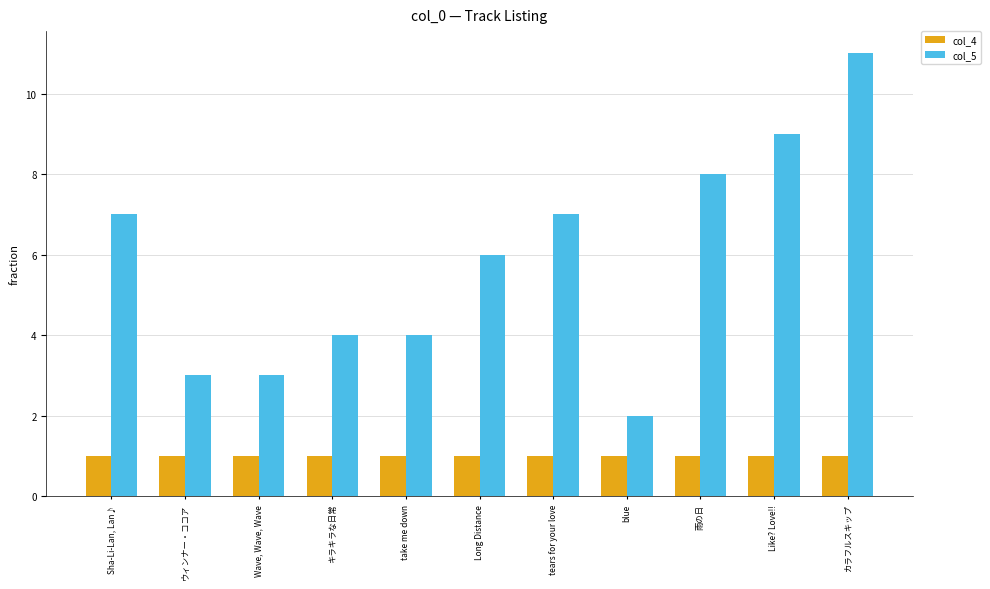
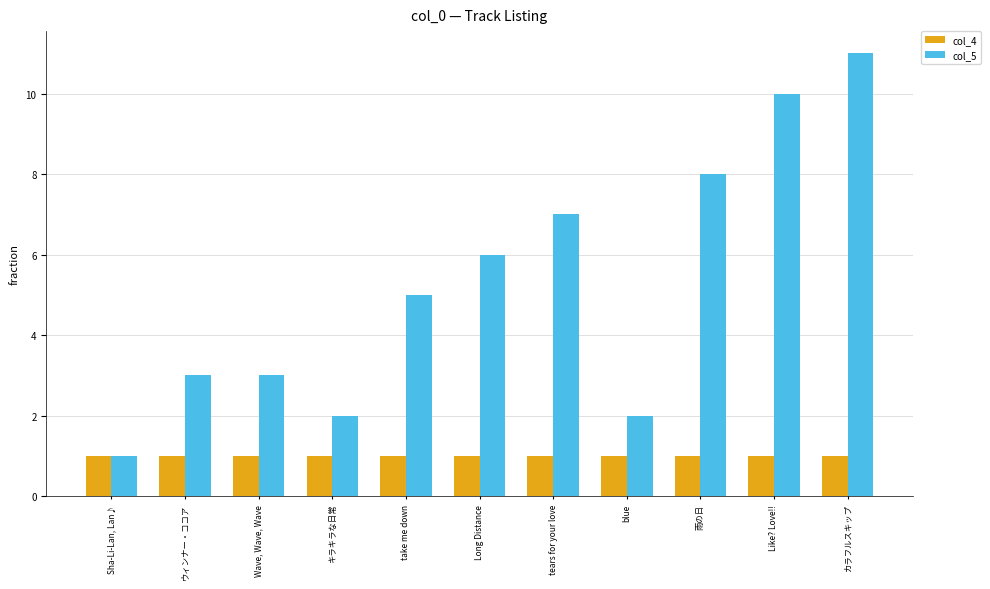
col_5, Sha-Li-Lan, Lan♪: 7 -> 1
col_5, キラキラな日常: 4 -> 2
col_5, take me down: 4 -> 5
col_5, Like? Love!!: 9 -> 10
